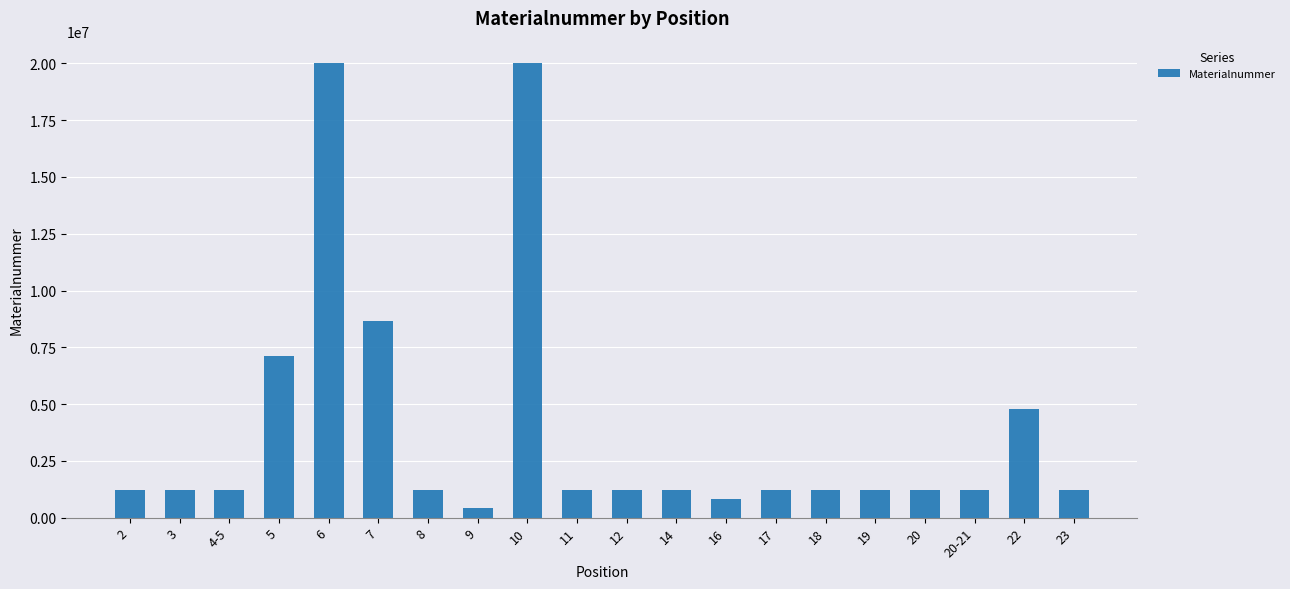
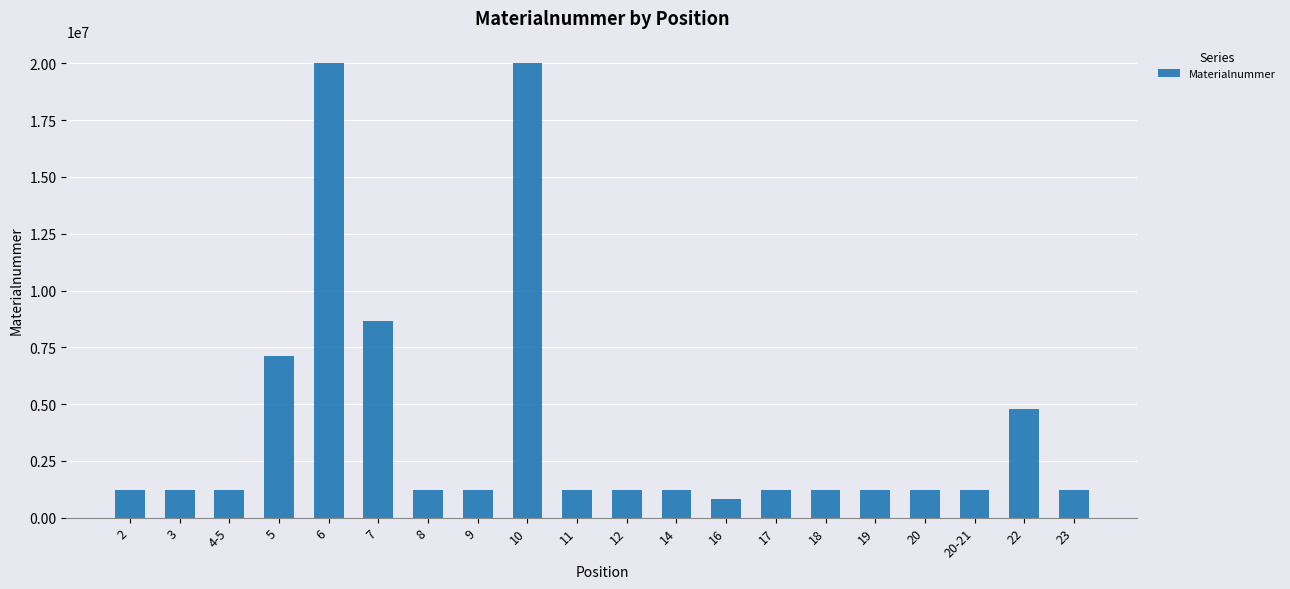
9: 400000 -> 1200000
